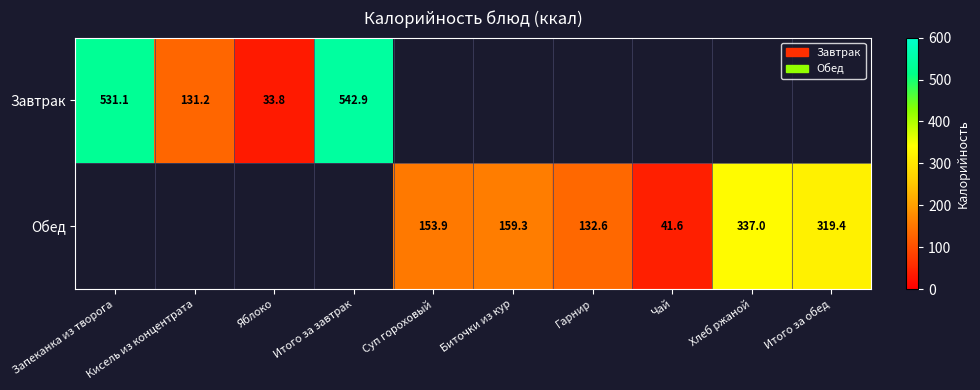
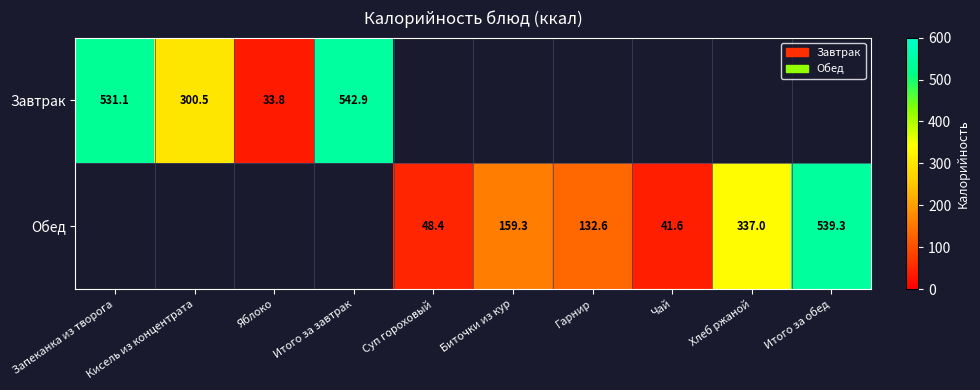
Завтрак, Кисель из концентрата: 131.2 -> 300.5
Обед, Суп гороховый: 153.9 -> 48.4
Обед, Итого за обед: 319.4 -> 539.3
